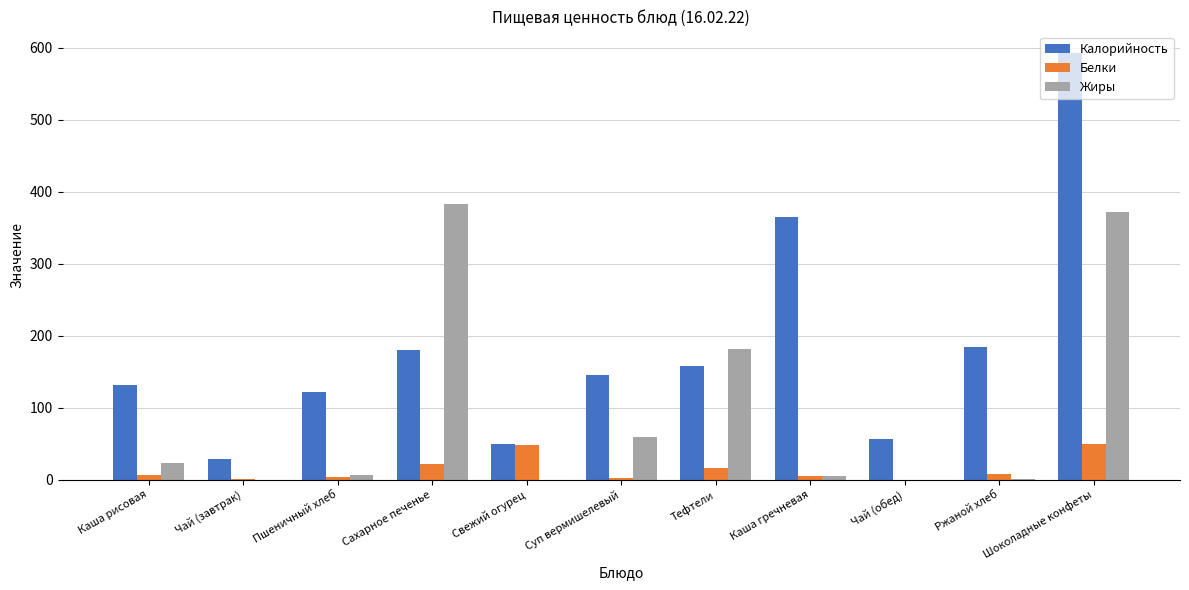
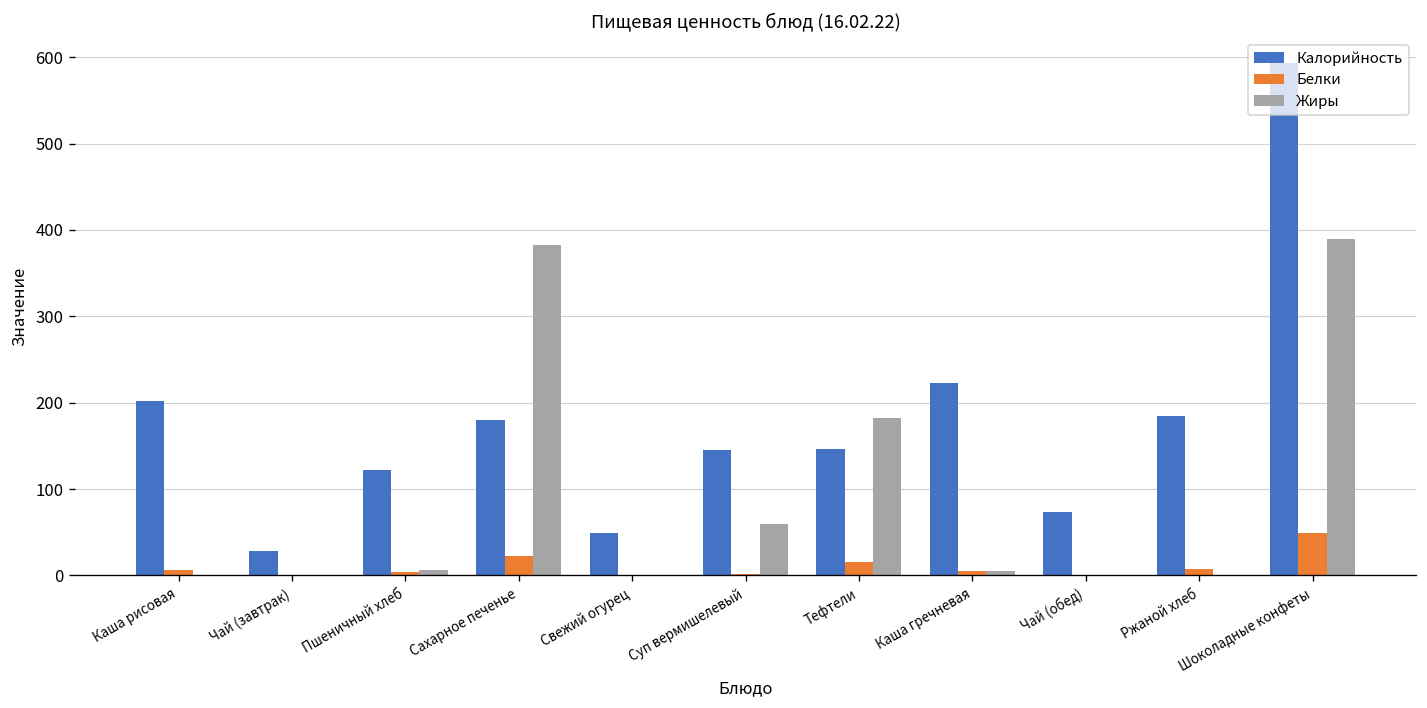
Калорийность, Каша рисовая: 130 -> 200
Жиры, Каша рисовая: 20 -> 0
Белки, Свежий огурец: 50 -> 0
Калорийность, Тефтели: 160 -> 150
Калорийность, Каша гречневая: 370 -> 220
Калорийность, Чай (обед): 60 -> 70
Жиры, Шоколадные конфеты: 370 -> 390
